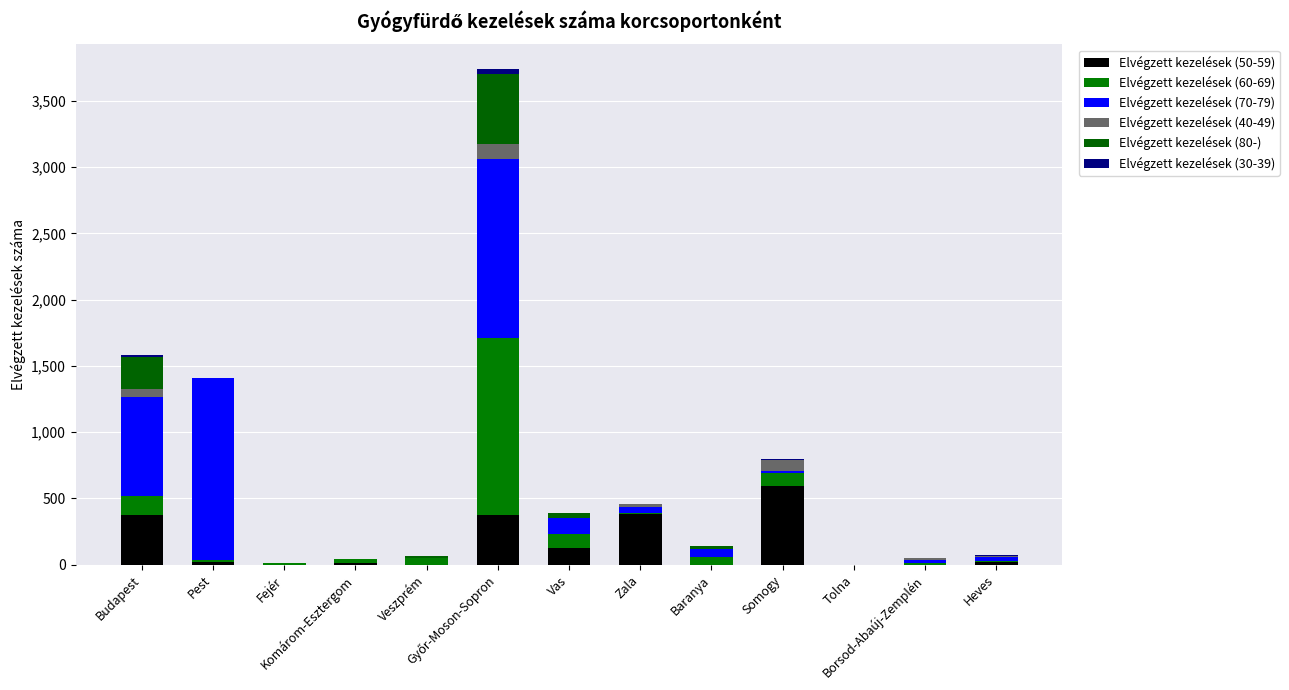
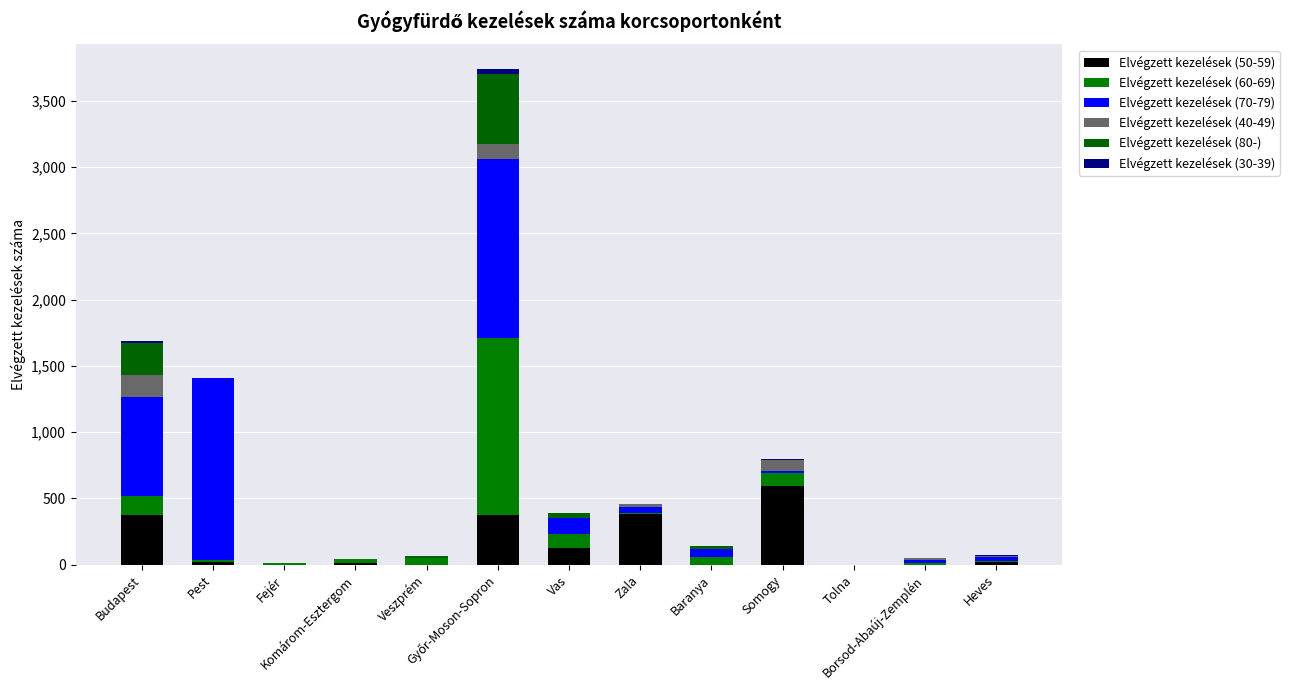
Elvégzett kezelések (40-49), Budapest: 60 -> 170
